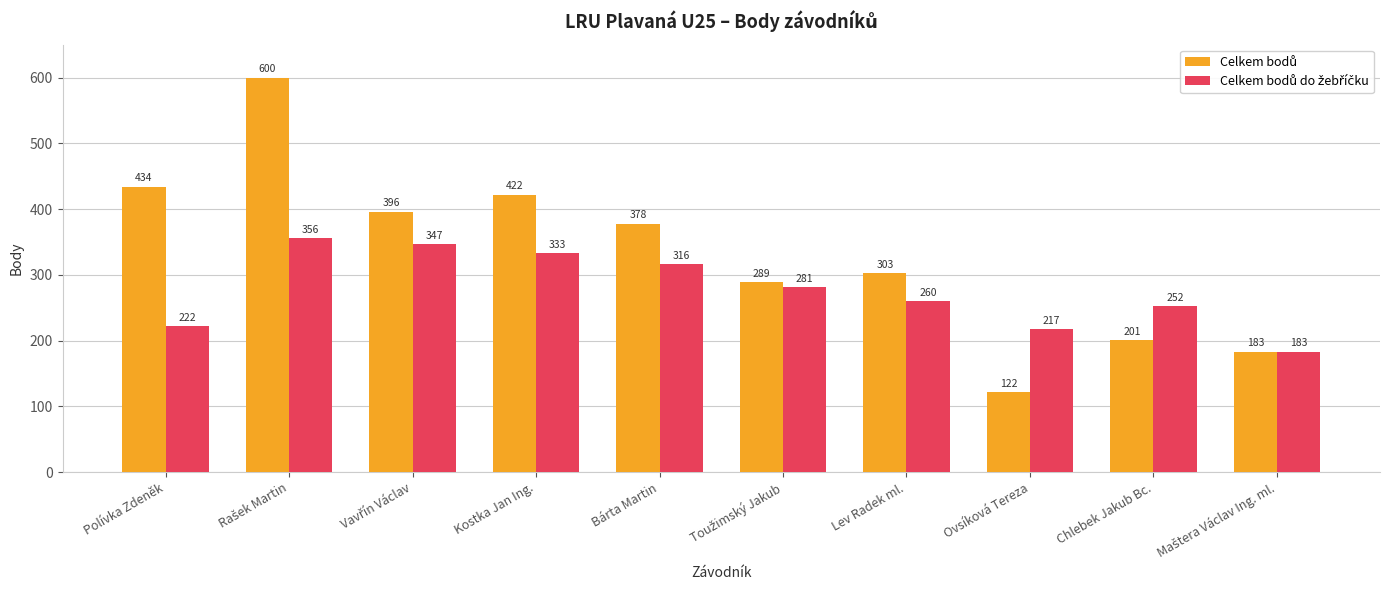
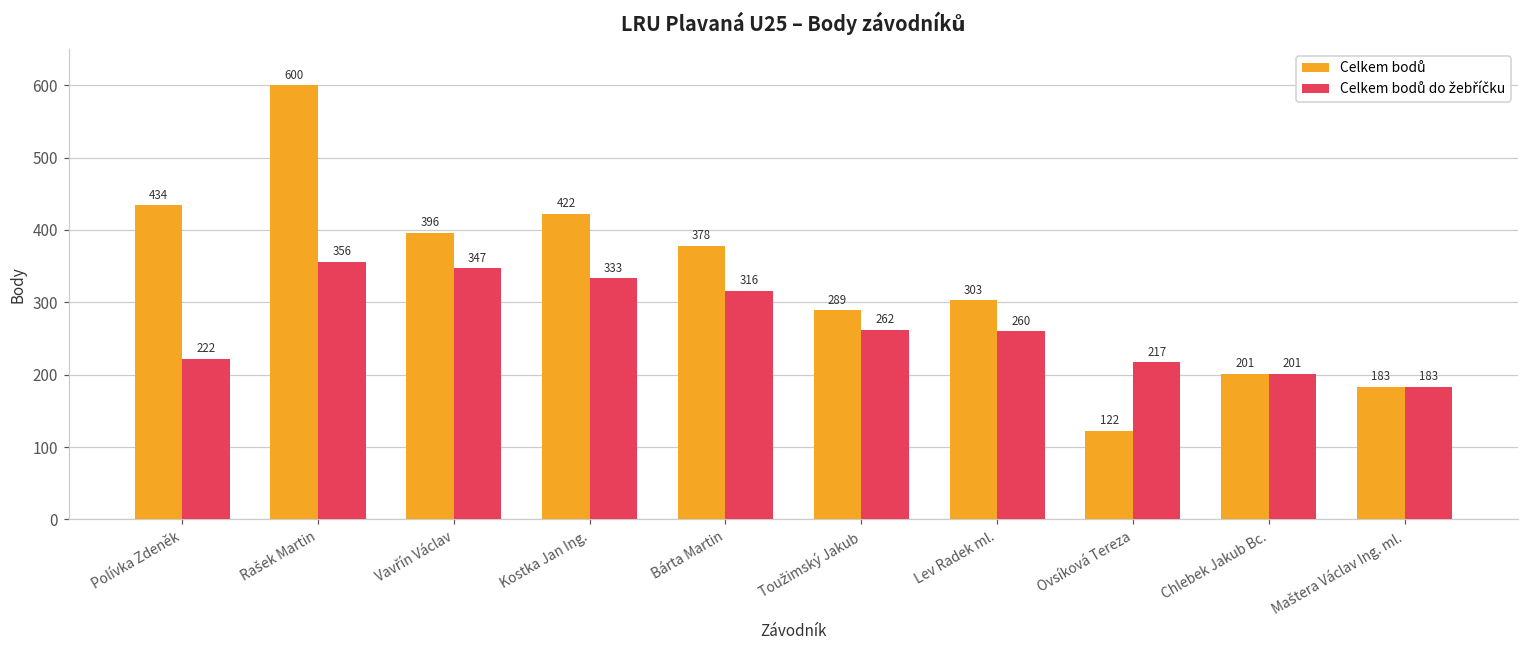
Celkem bodů do žebříčku, Toužimský Jakub: 281 -> 262
Celkem bodů do žebříčku, Chlebek Jakub Bc.: 252 -> 201
